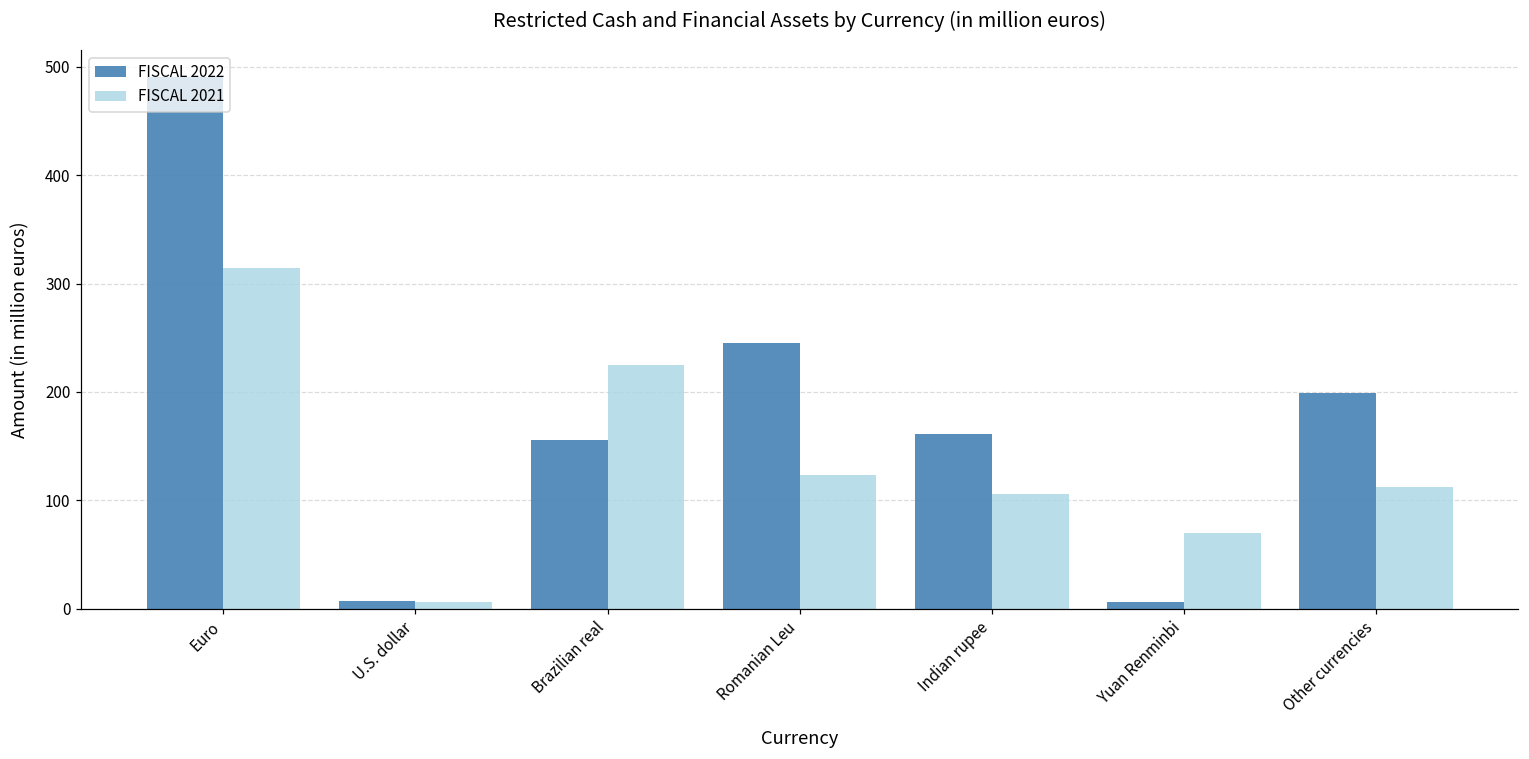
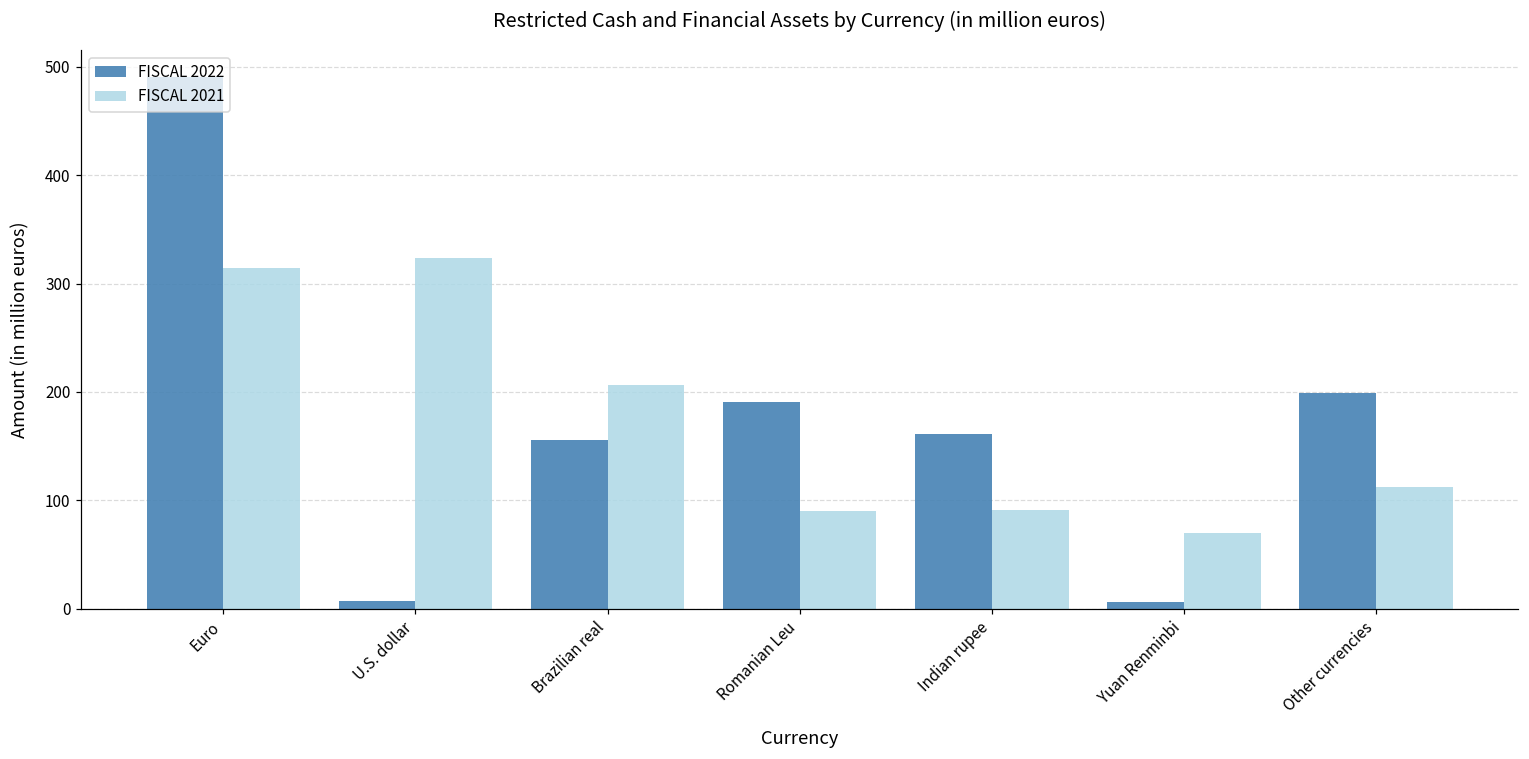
FISCAL 2021, U.S. dollar: 10 -> 320
FISCAL 2021, Brazilian real: 230 -> 210
FISCAL 2022, Romanian Leu: 250 -> 190
FISCAL 2021, Romanian Leu: 120 -> 90
FISCAL 2021, Indian rupee: 110 -> 90
